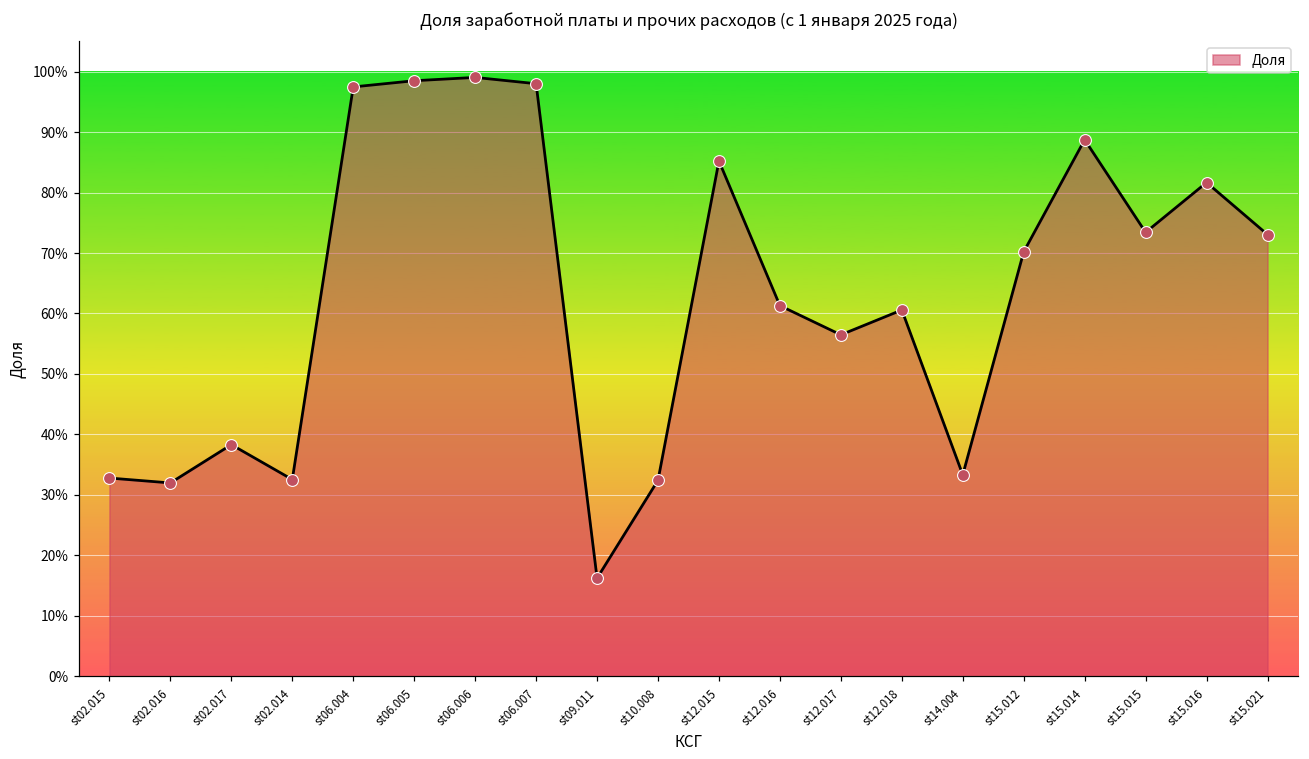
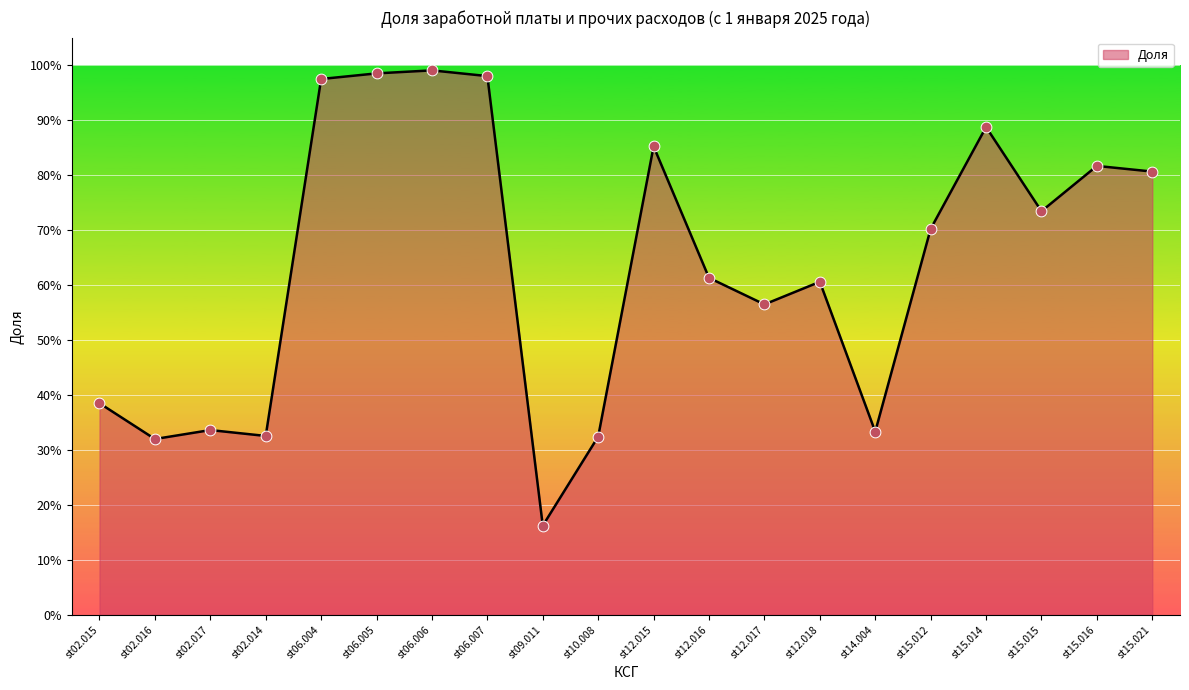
st02.015: 33% -> 38%
st02.017: 38% -> 34%
st15.021: 73% -> 81%
